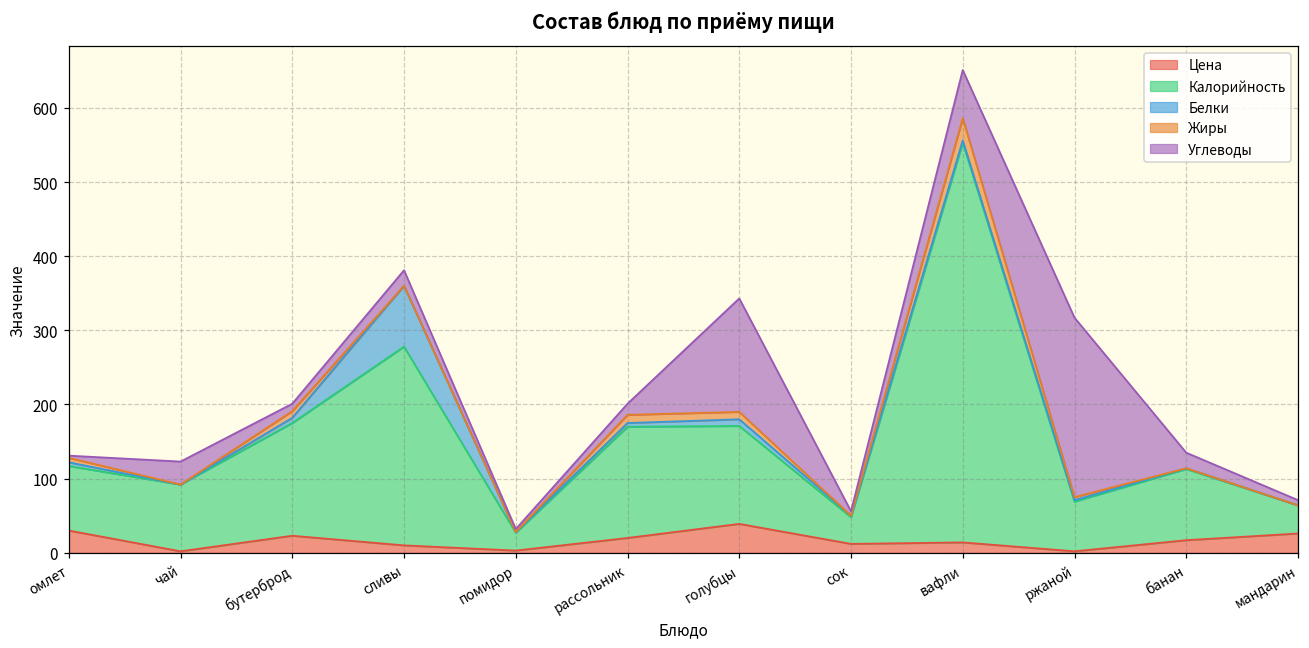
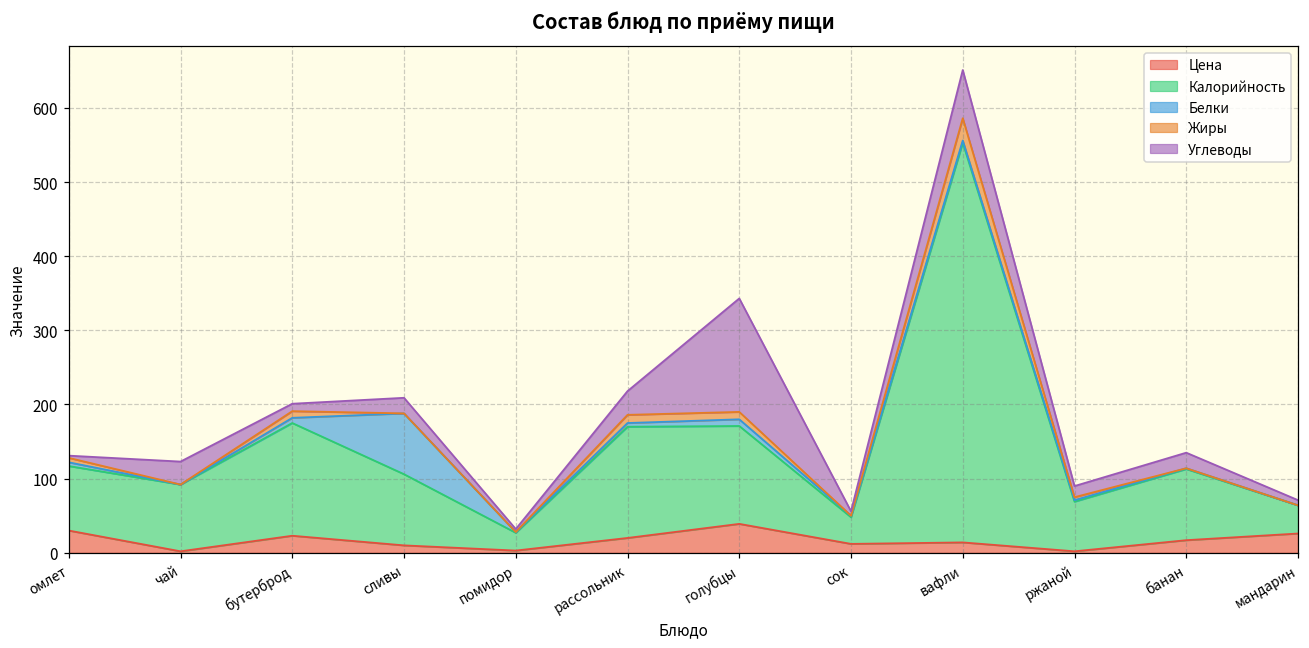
Калорийность, сливы: 270 -> 100
Углеводы, рассольник: 20 -> 30
Углеводы, ржаной: 240 -> 20
